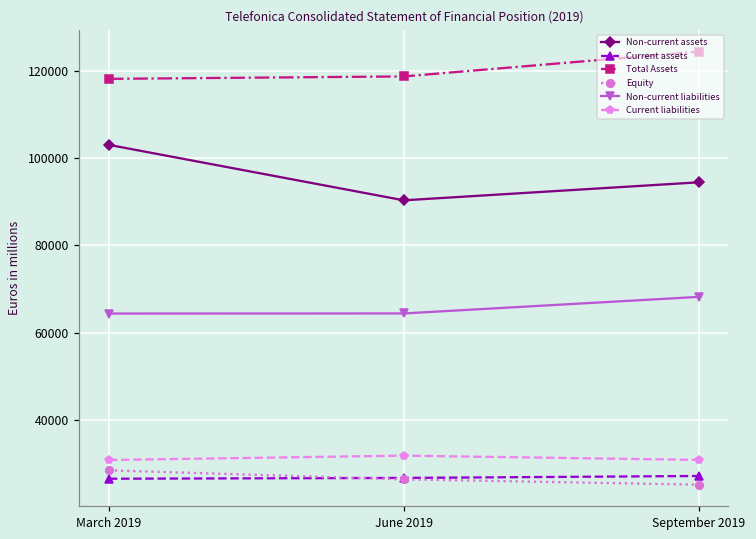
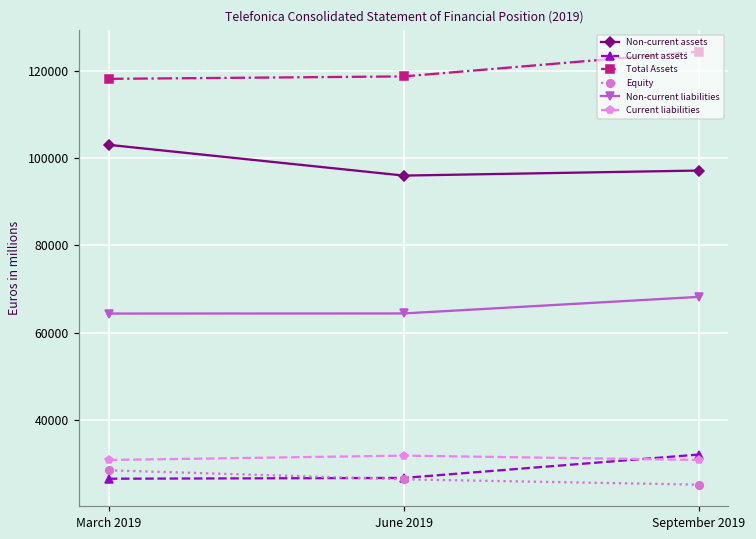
Non-current assets, June 2019: 90000 -> 96000
Non-current assets, September 2019: 94000 -> 97000
Current assets, September 2019: 27000 -> 32000
